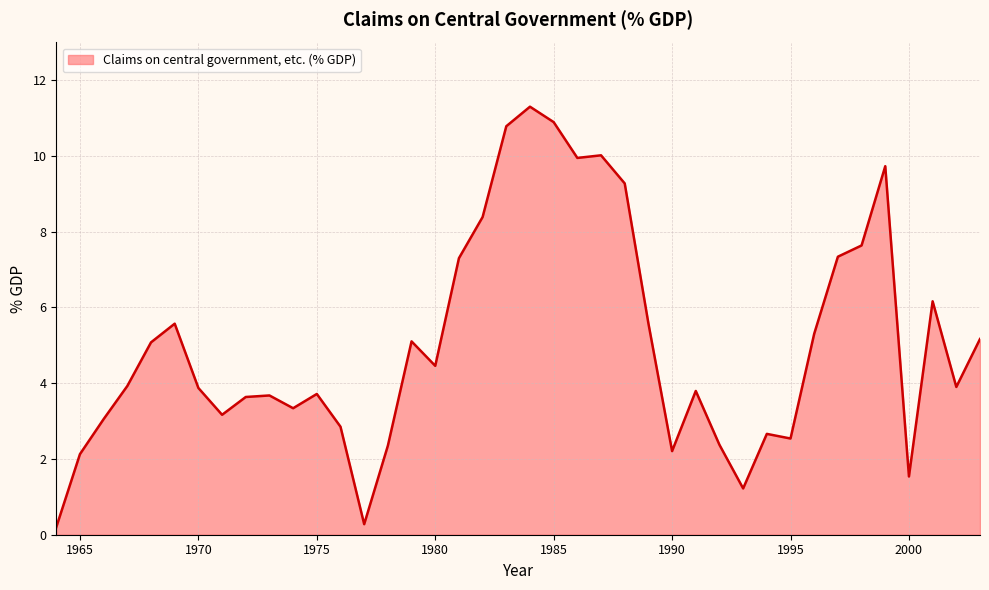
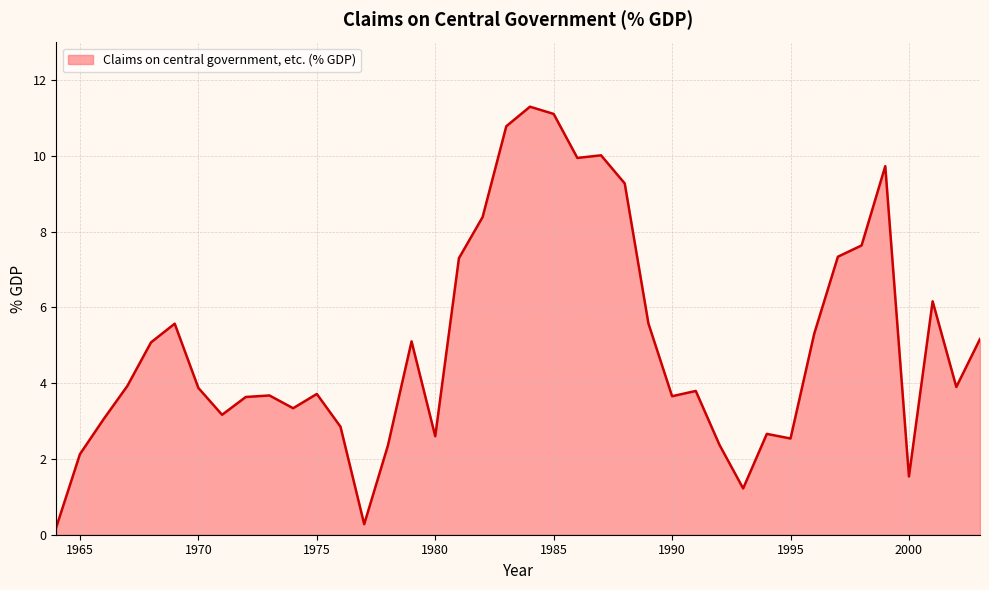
1980: 4.5 -> 2.6
1985: 10.9 -> 11.1
1990: 2.2 -> 3.7
